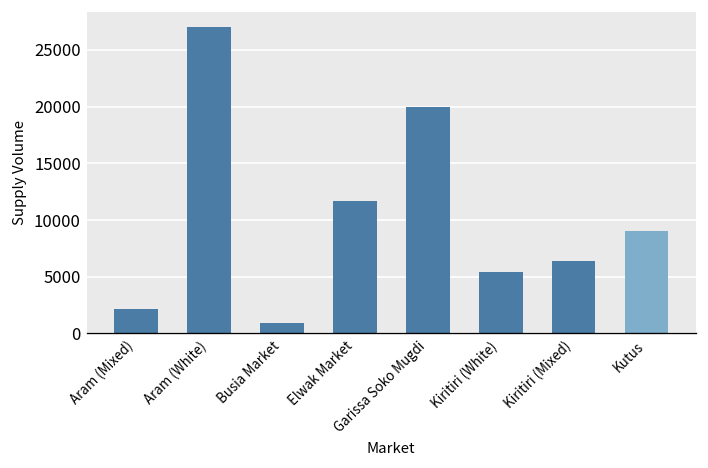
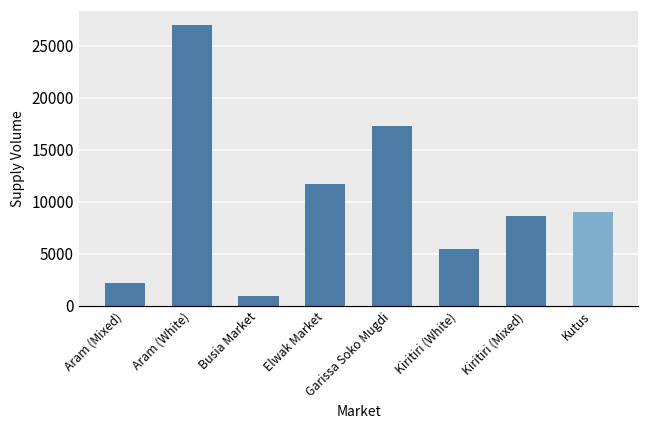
Garissa Soko Mugdi: 20000 -> 17000
Kiritiri (Mixed): 6000 -> 9000
